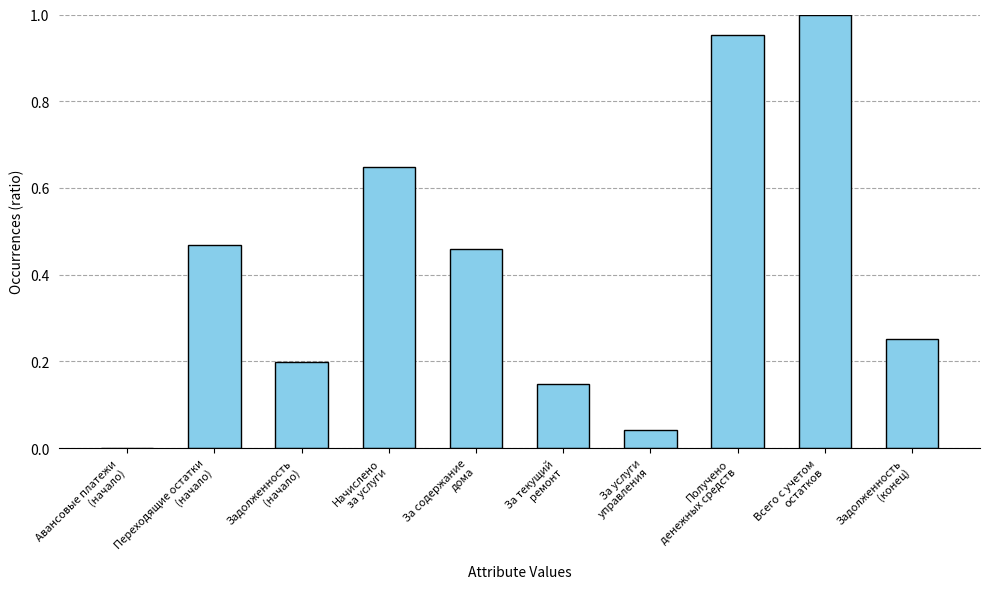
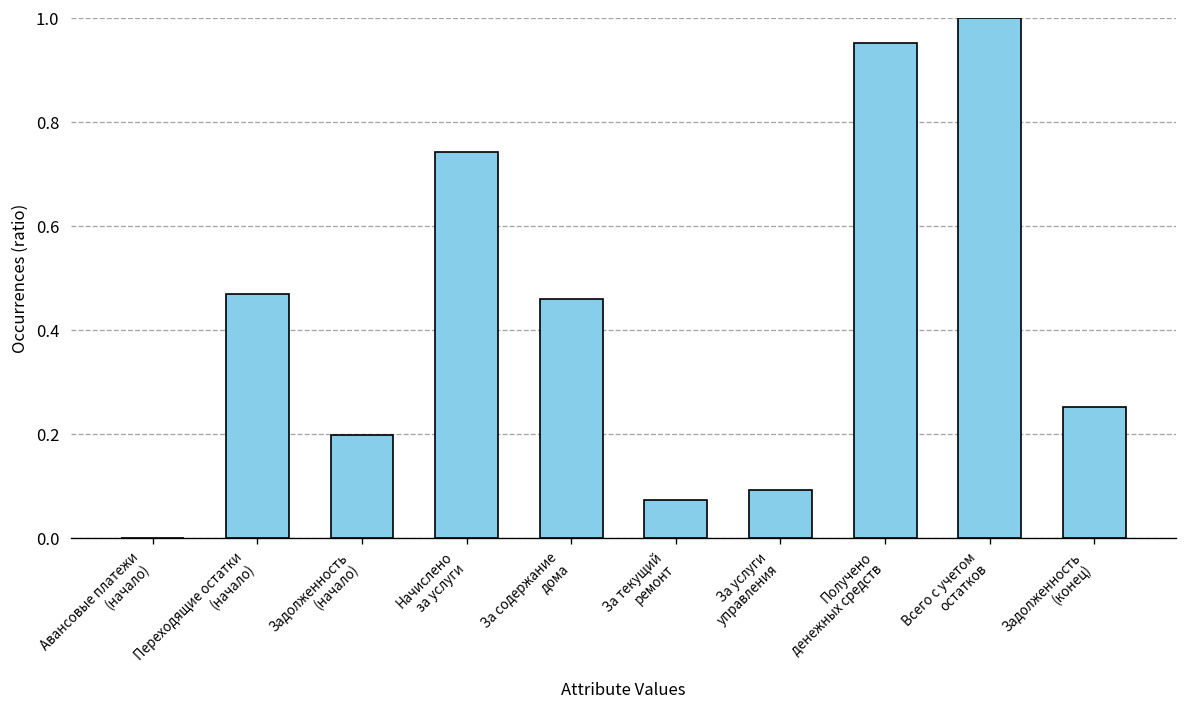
Начислено за услуги: 0.65 -> 0.74
За текущий ремонт: 0.15 -> 0.07
За услуги управления: 0.04 -> 0.09
